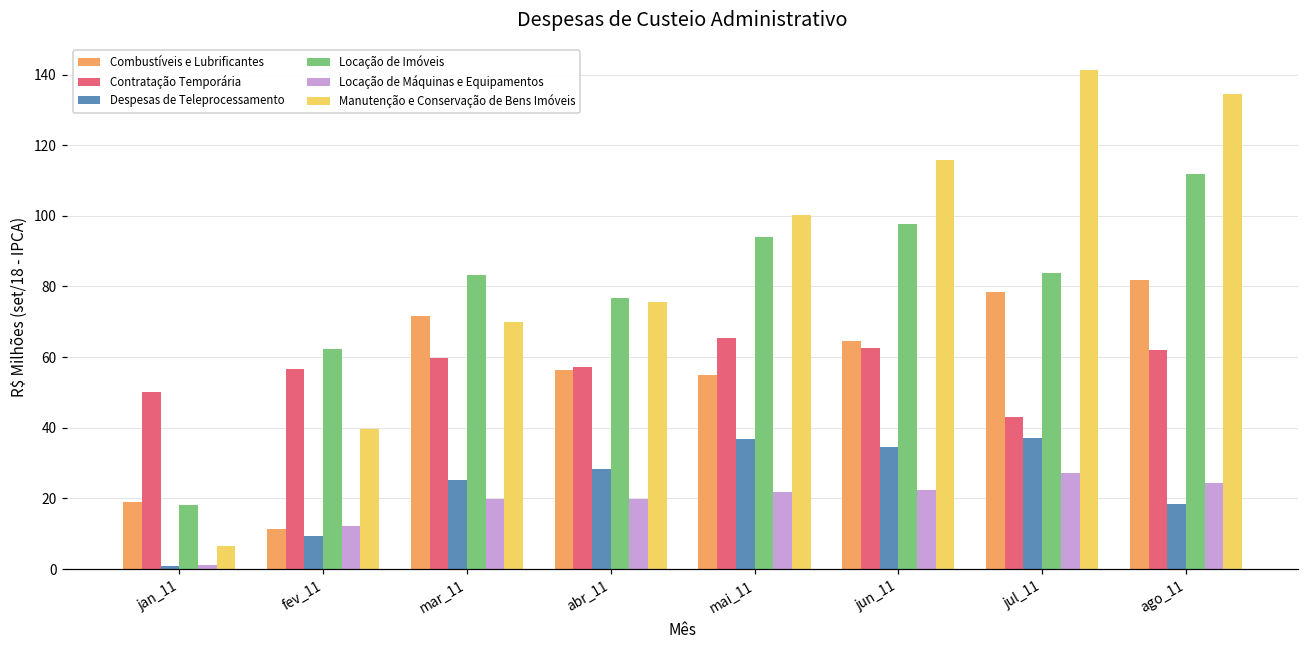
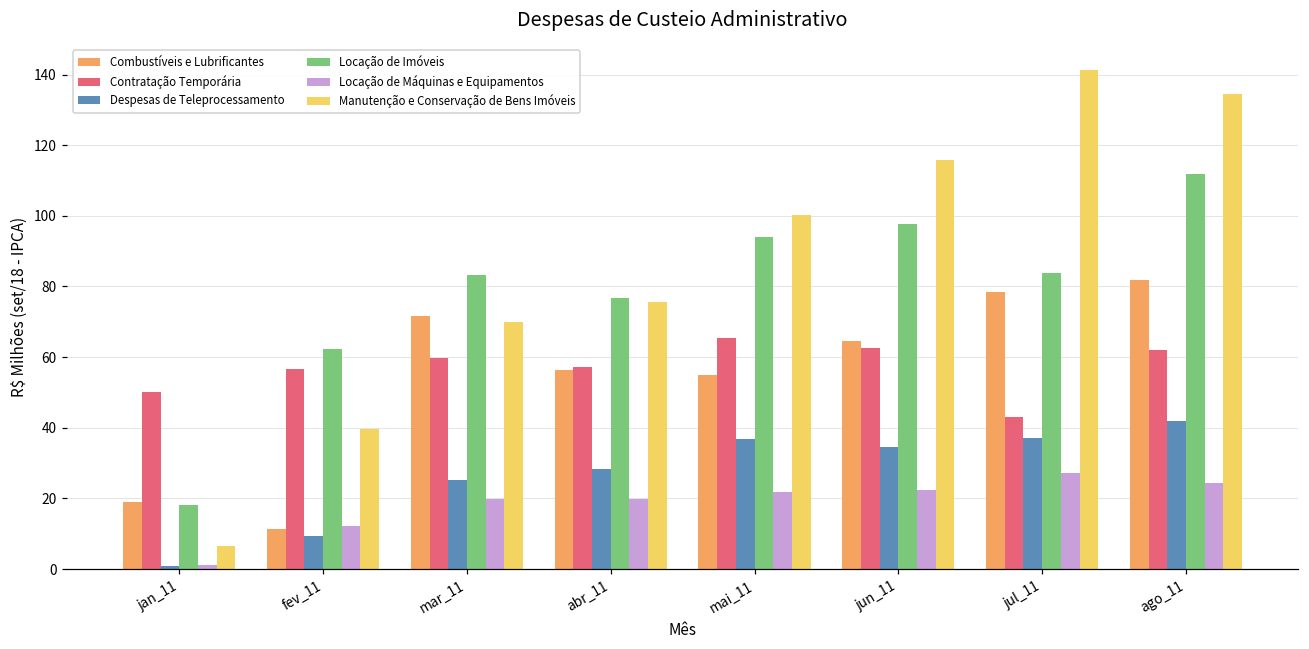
Despesas de Teleprocessamento, ago_11: 19 -> 42
